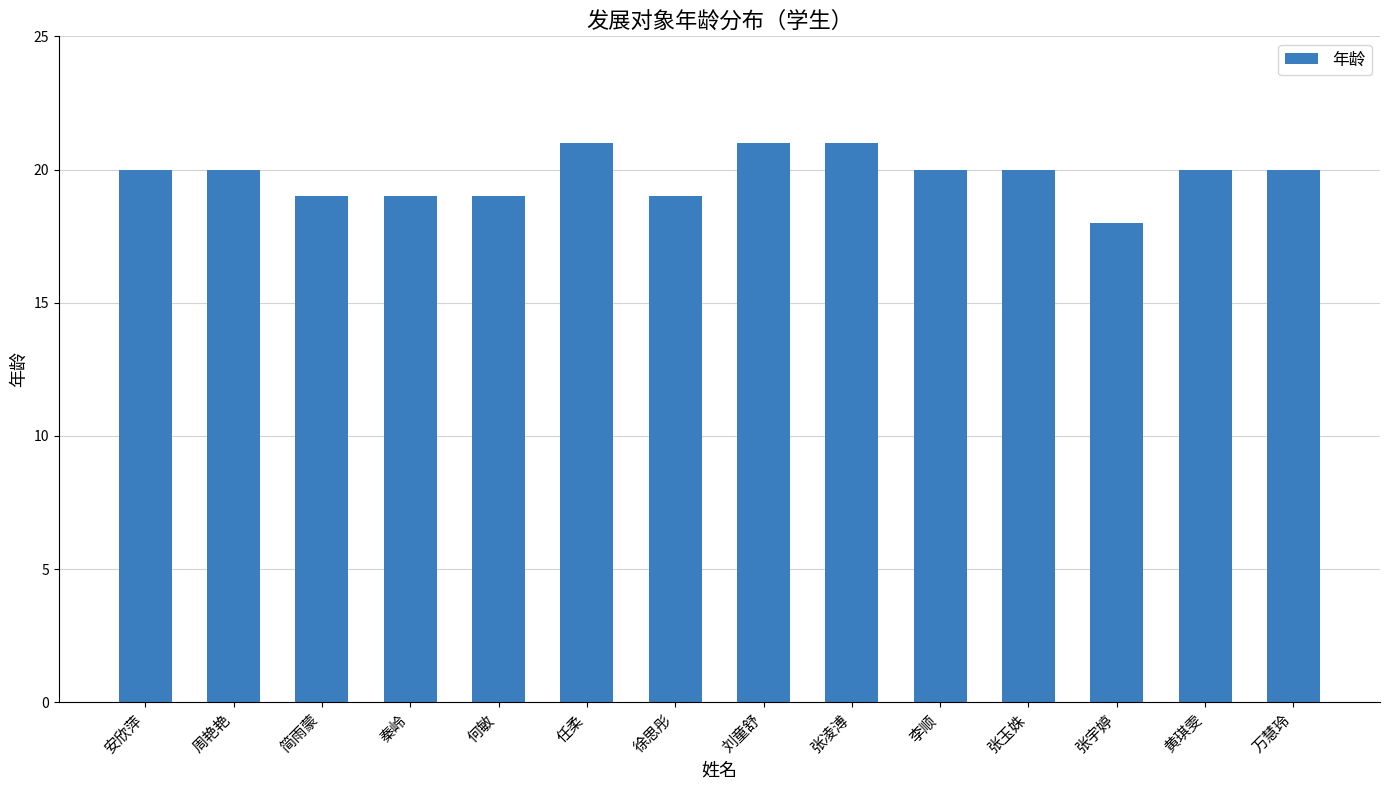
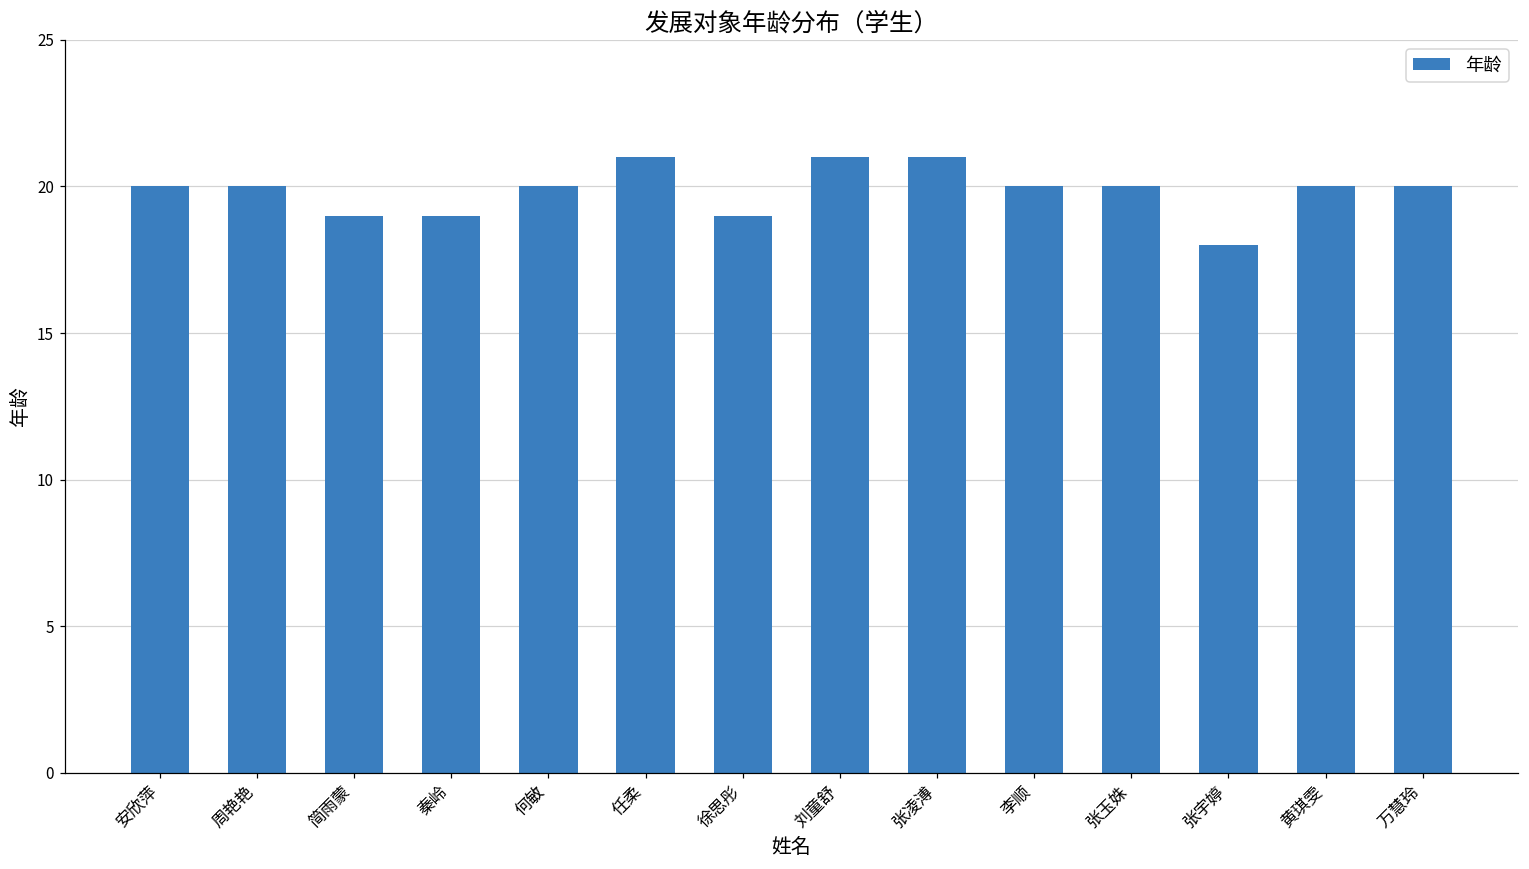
何敏: 19 -> 20
